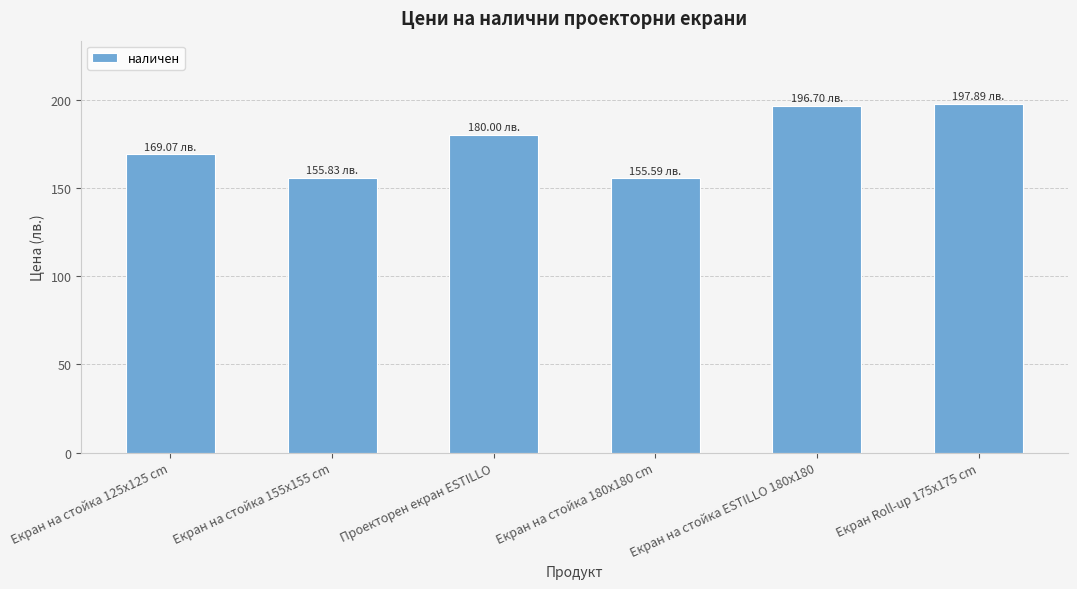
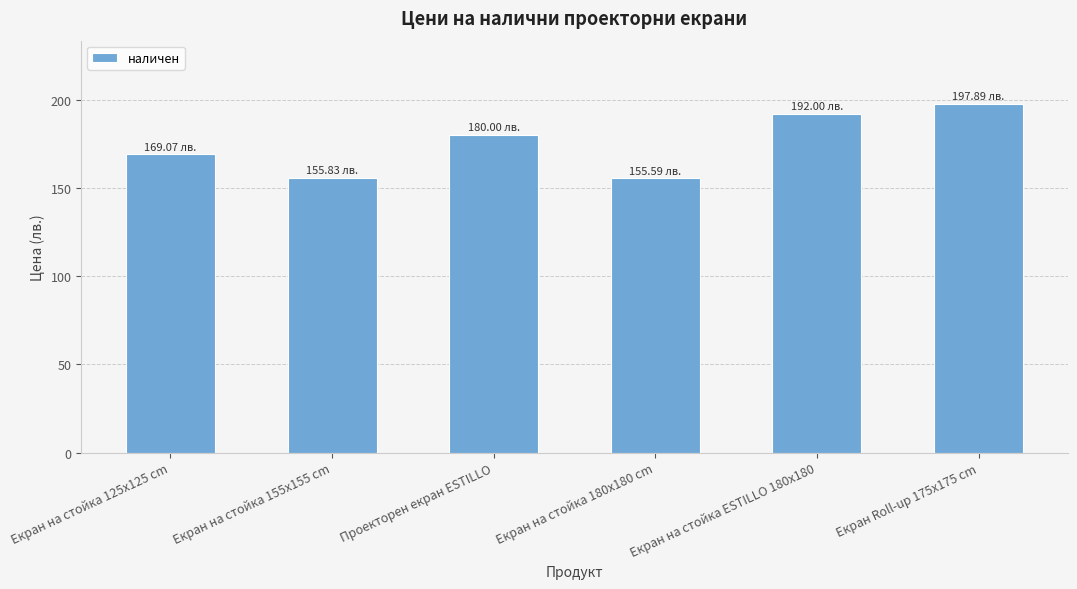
Екран на стойка ESTILLO 180x180: 196.70 -> 192.00
